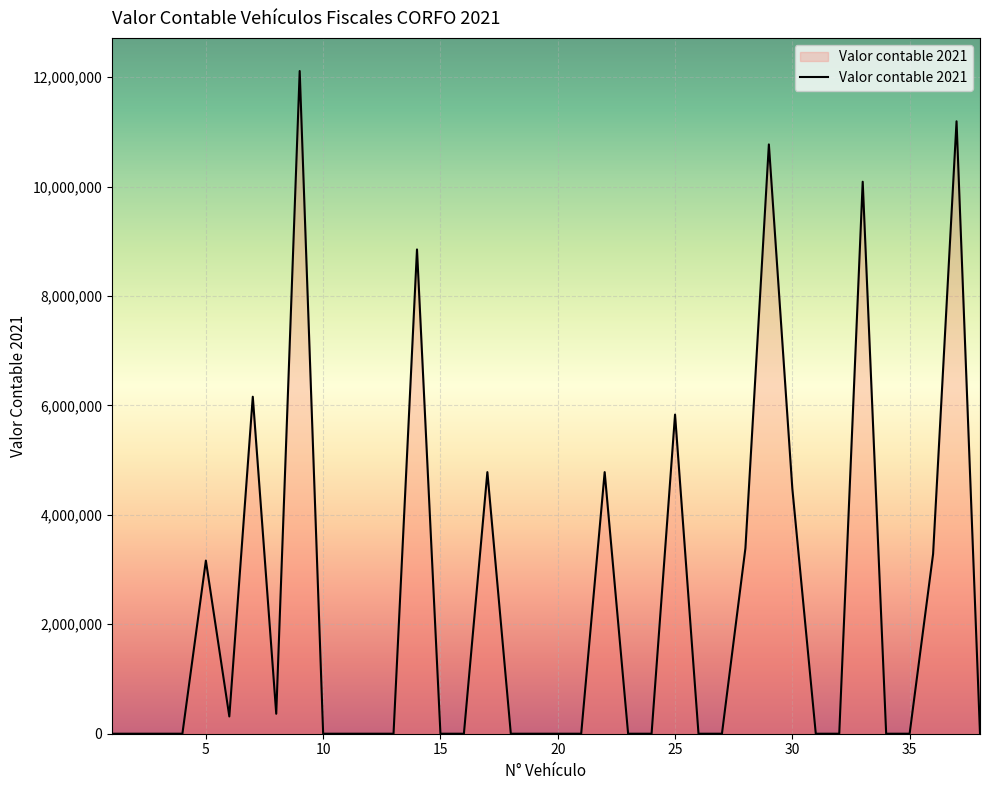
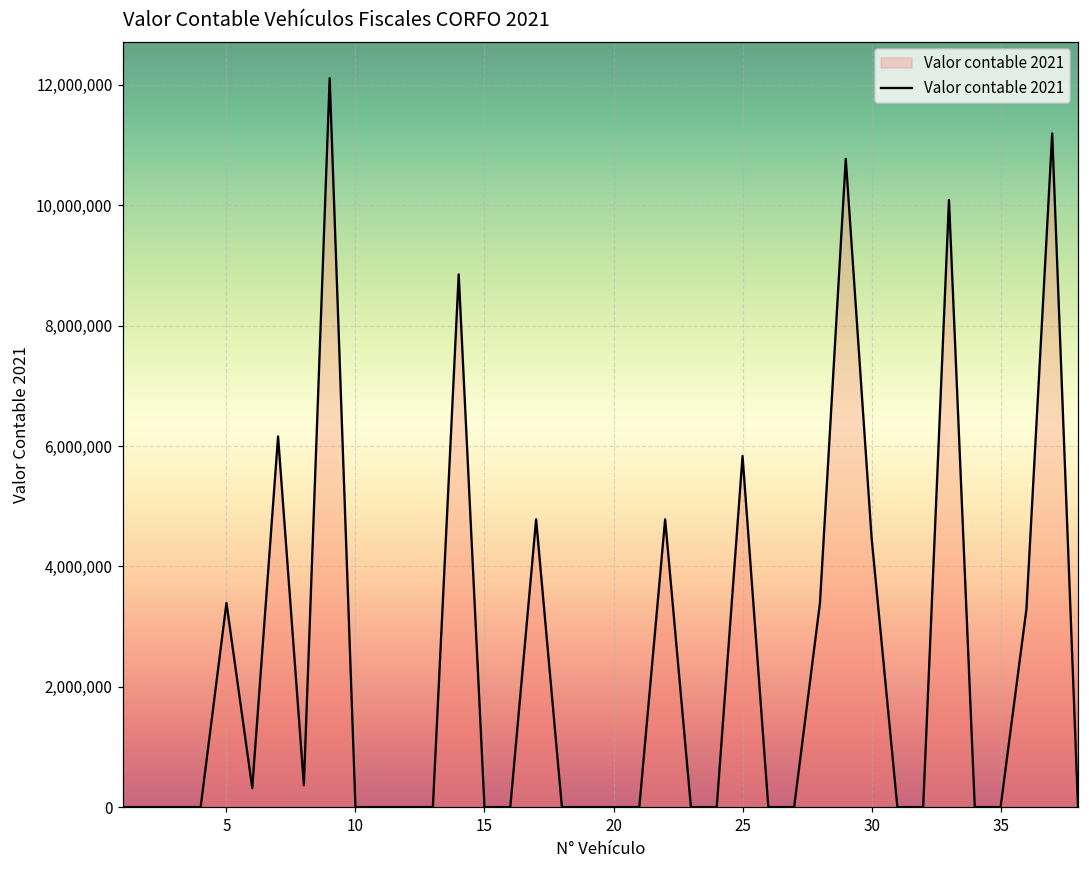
5: 3,200,000 -> 3,400,000
